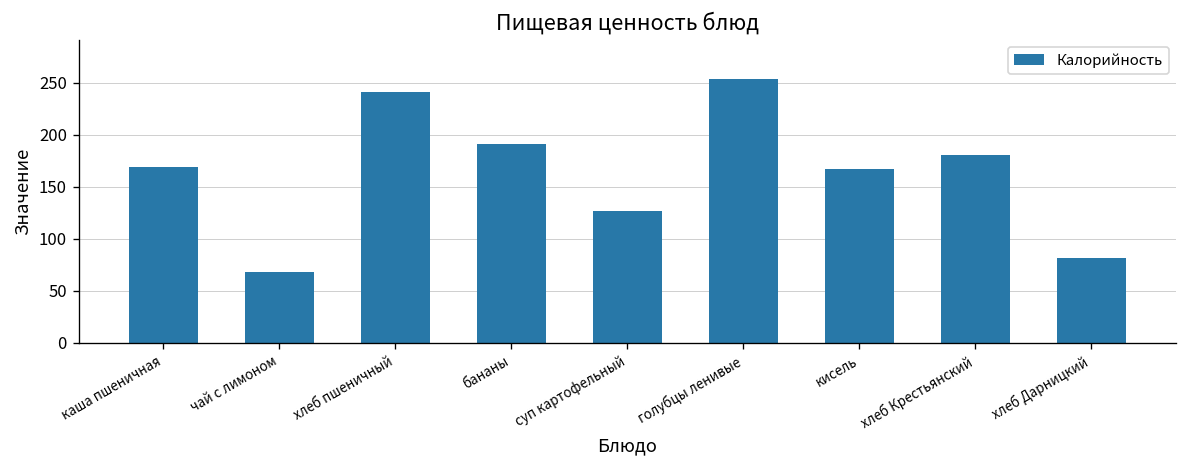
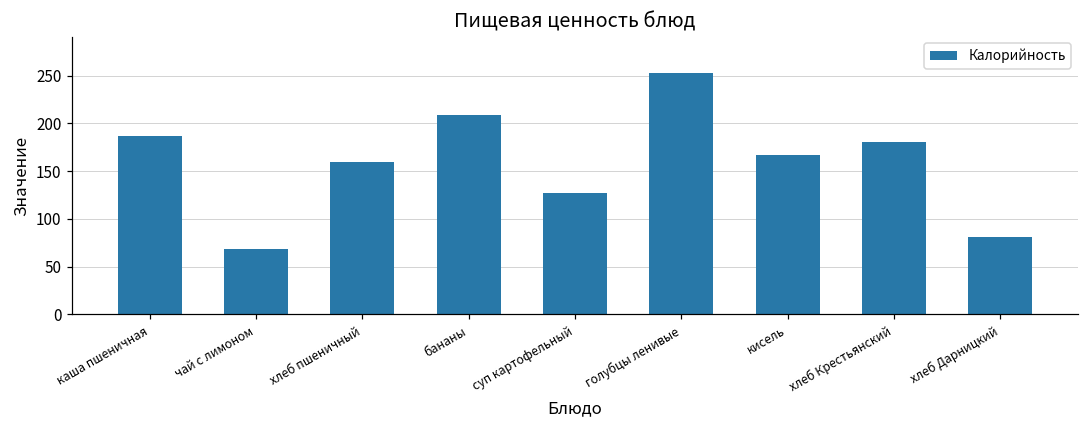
каша пшеничная: 170 -> 190
хлеб пшеничный: 240 -> 160
бананы: 190 -> 210
